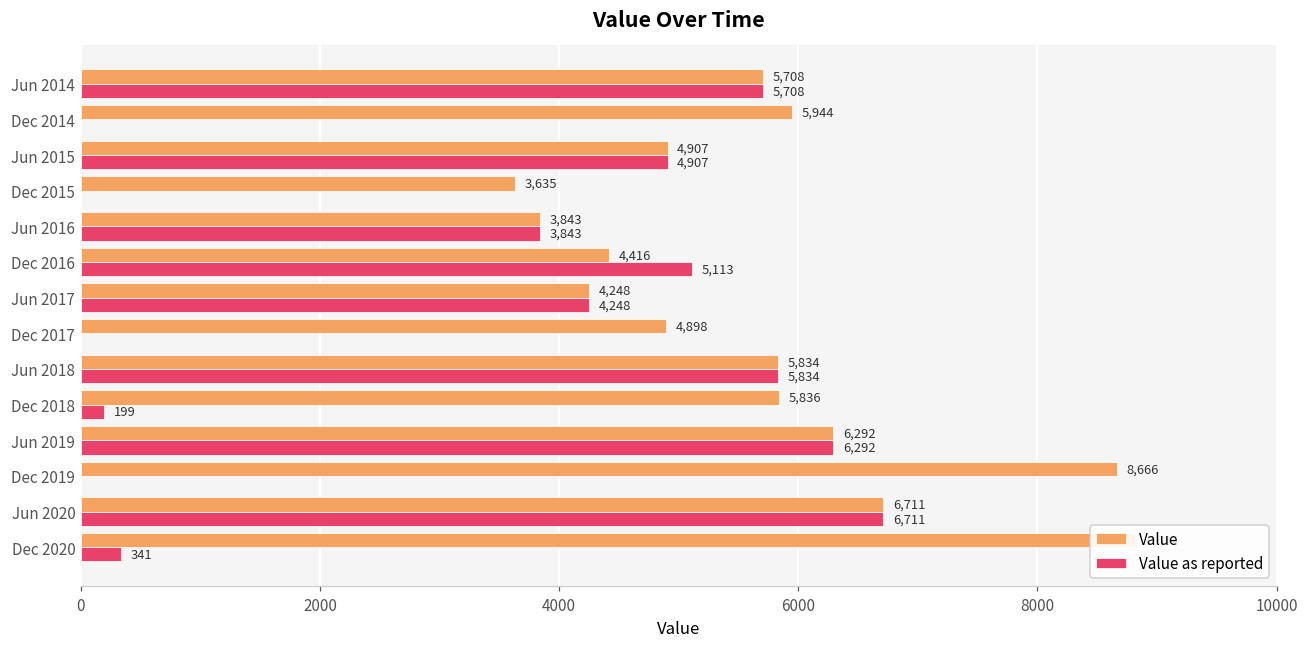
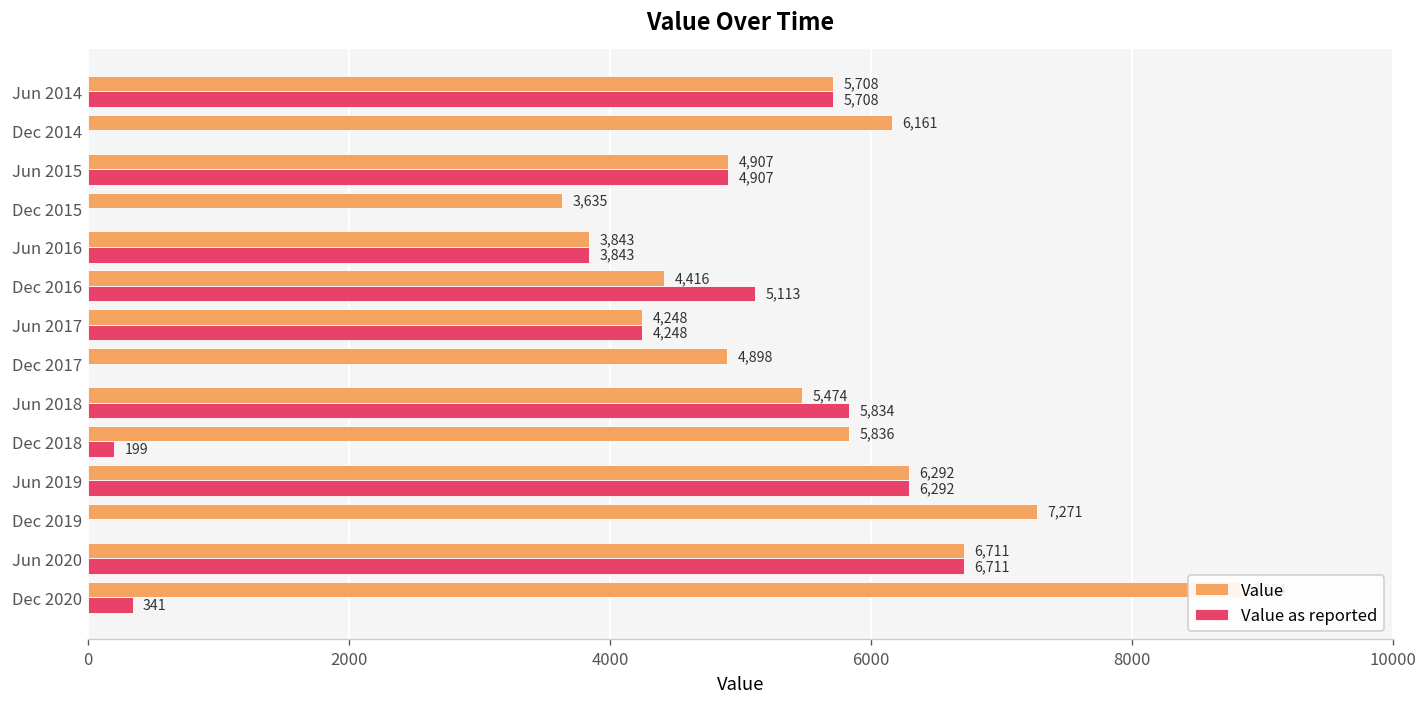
Value, Dec 2014: 5,944 -> 6,161
Value, Jun 2018: 5,834 -> 5,474
Value, Dec 2019: 8,666 -> 7,271
